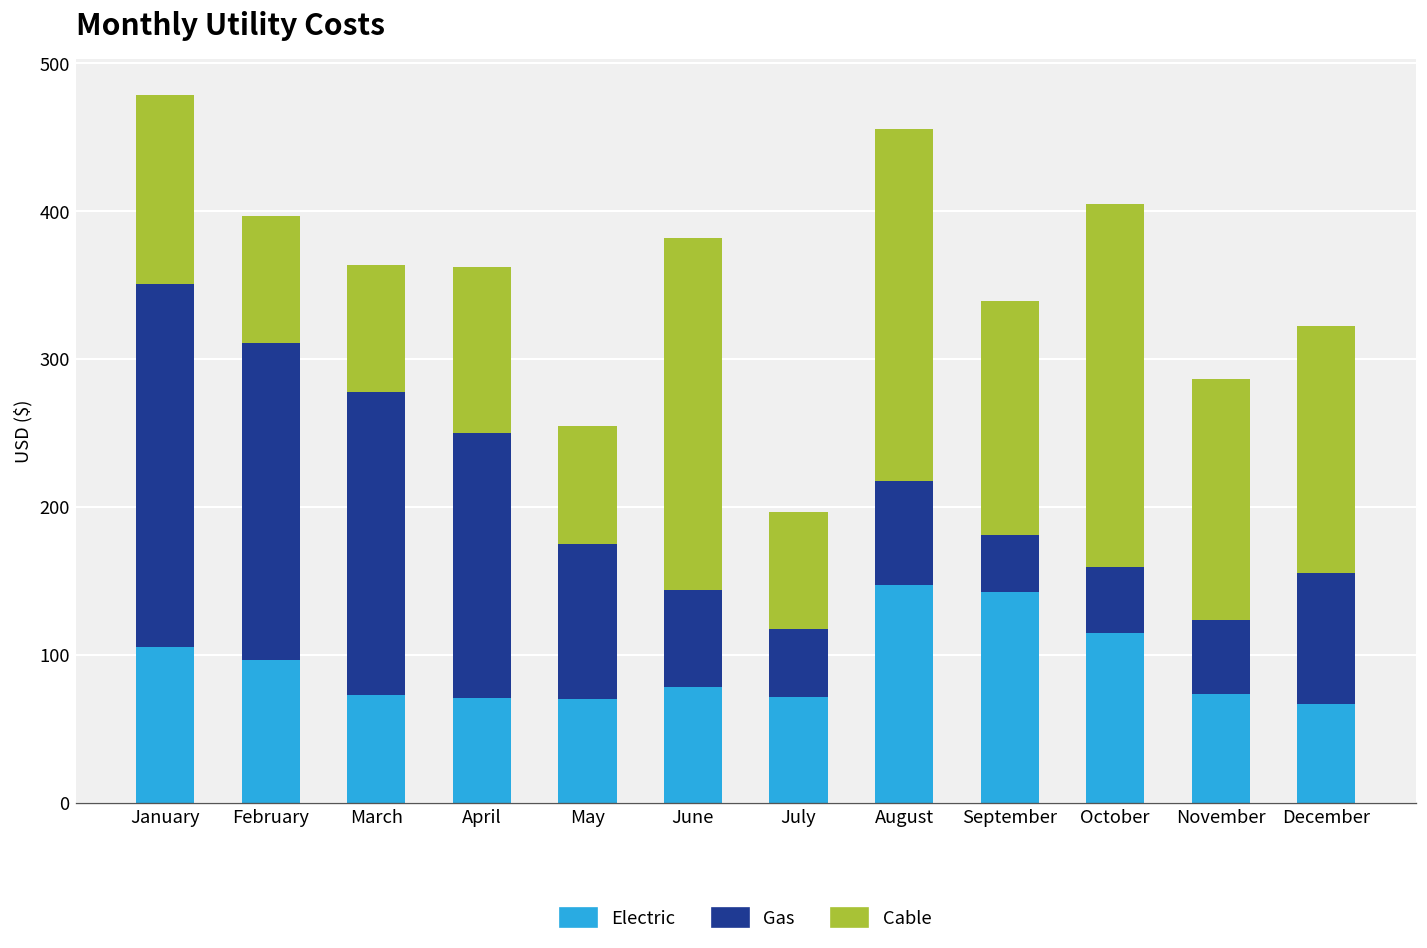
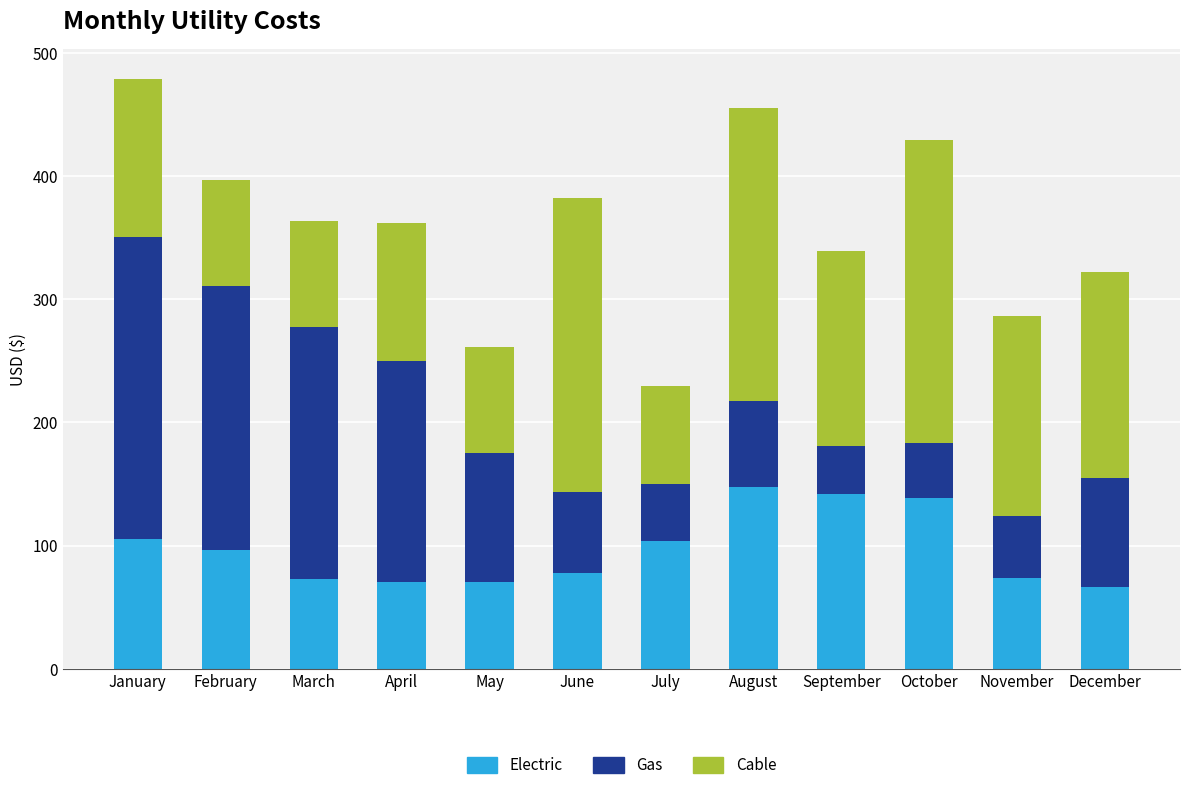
Cable, May: 79 -> 86
Electric, July: 71 -> 104
Electric, October: 115 -> 139
